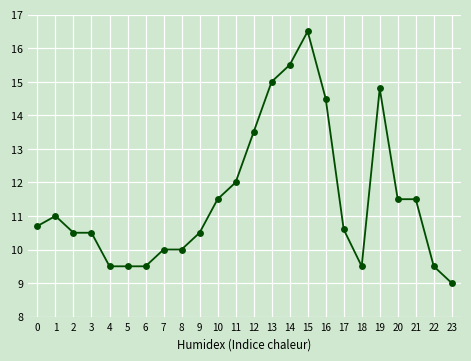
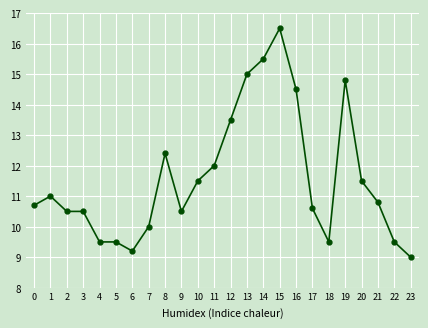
6: 9.5 -> 9.2
8: 10.0 -> 12.4
21: 11.5 -> 10.8
